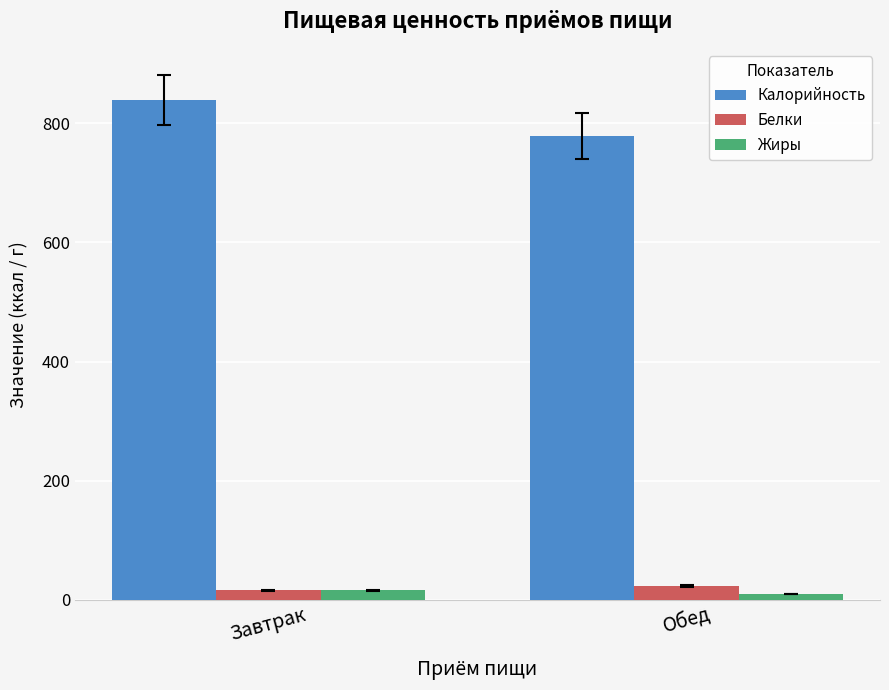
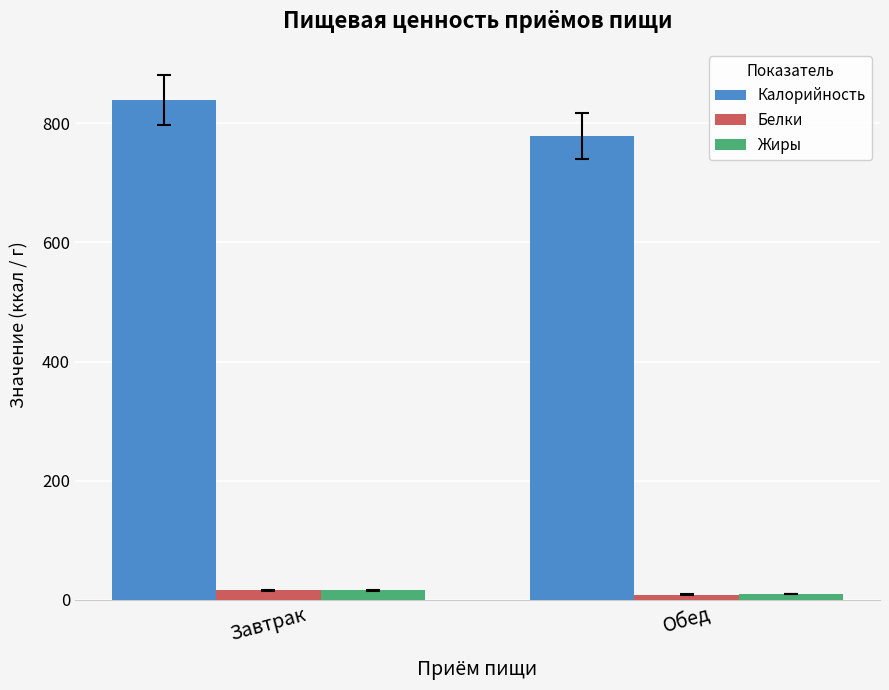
Белки, Обед: 20 -> 10
